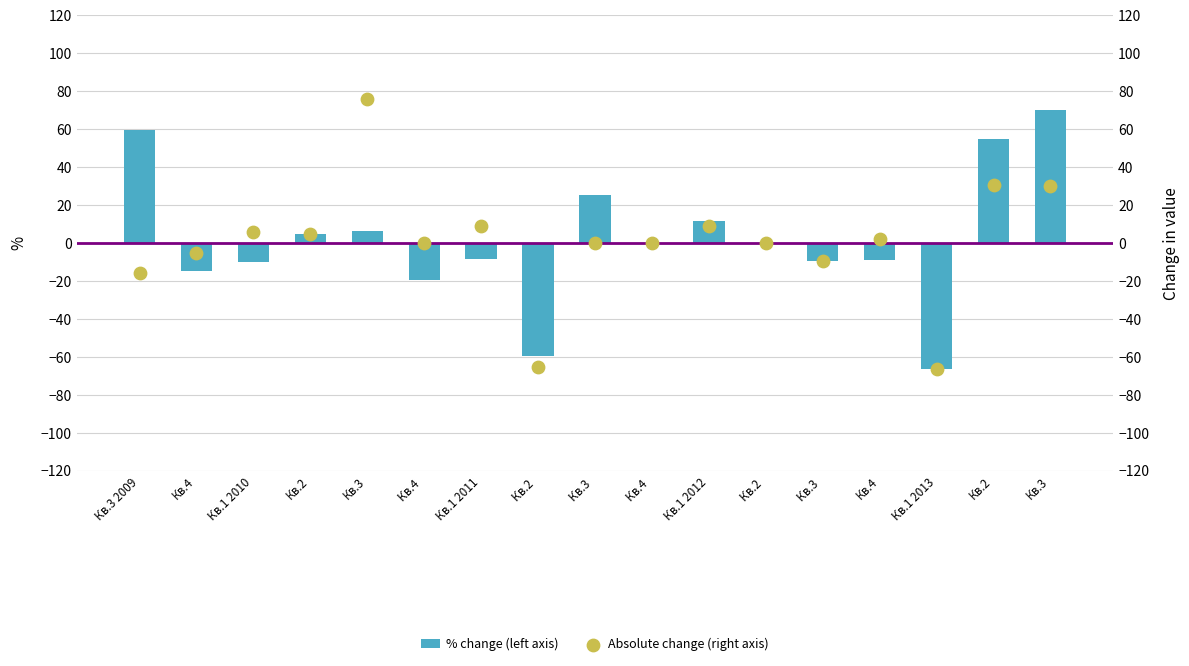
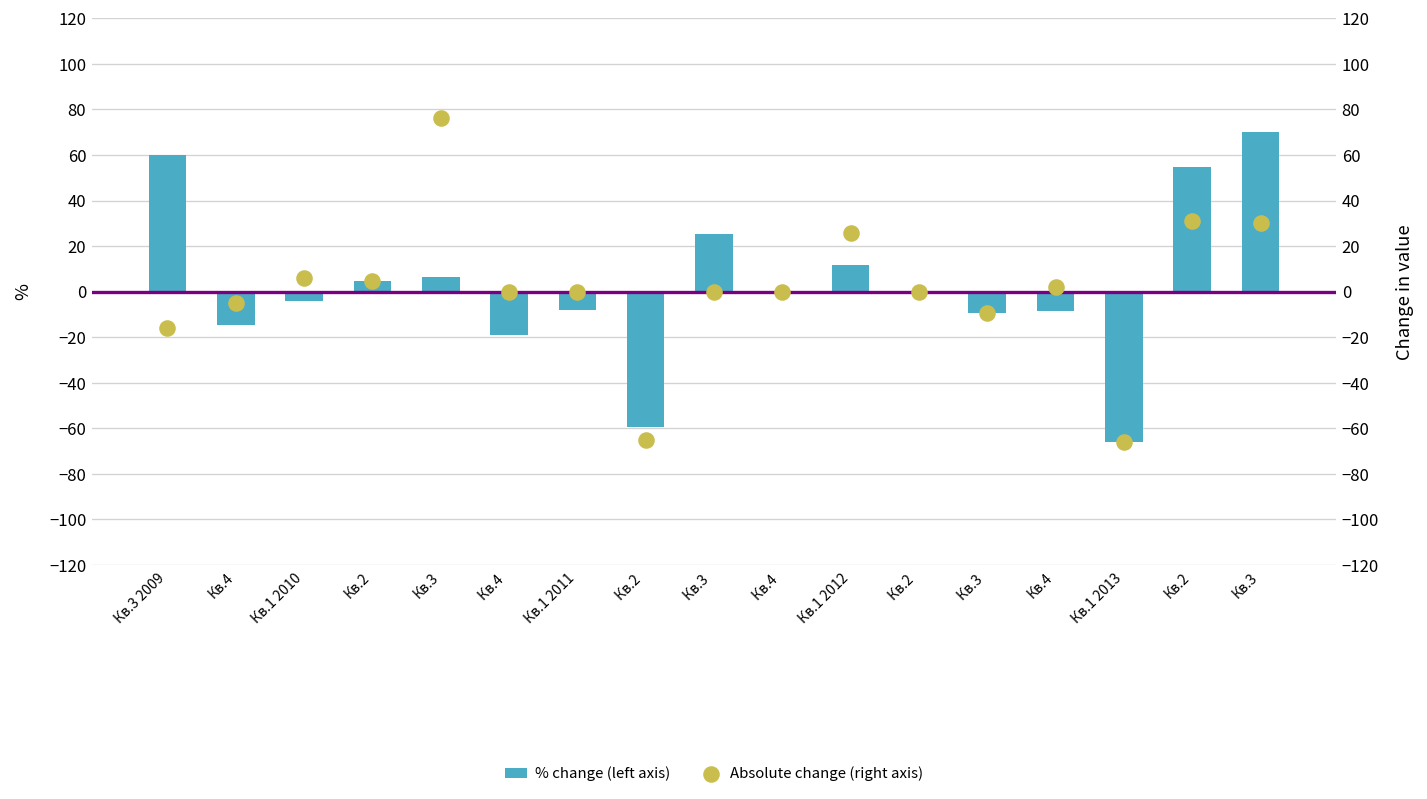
% change (left axis), Кв.1 2010: -10 -> -4
Absolute change (right axis), Кв.1 2011: 9 -> 0
Absolute change (right axis), Кв.1 2012: 9 -> 26
